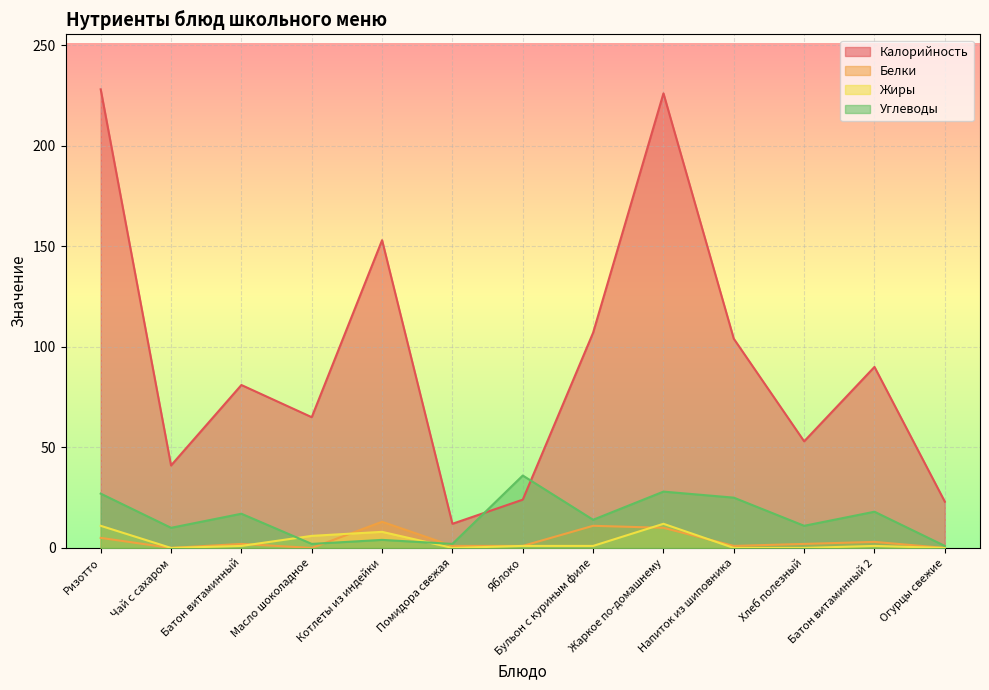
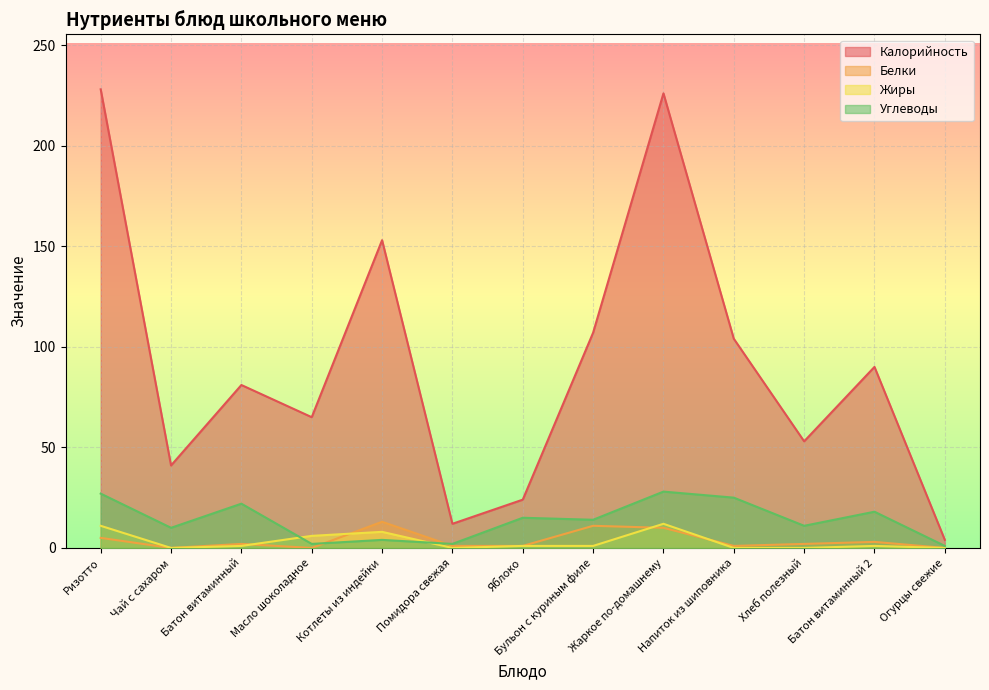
Углеводы, Батон витаминный: 17 -> 22
Углеводы, Яблоко: 36 -> 15
Калорийность, Огурцы свежие: 23 -> 4
